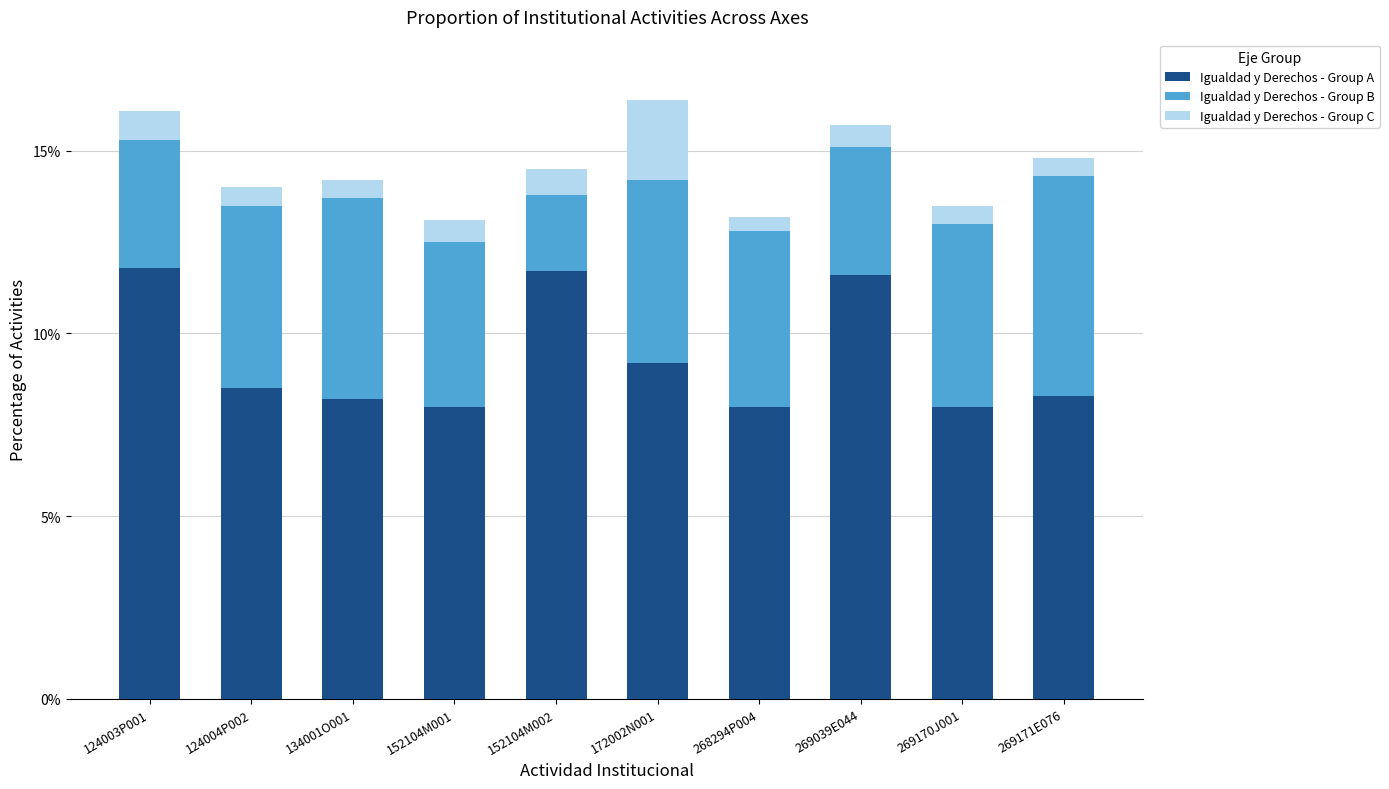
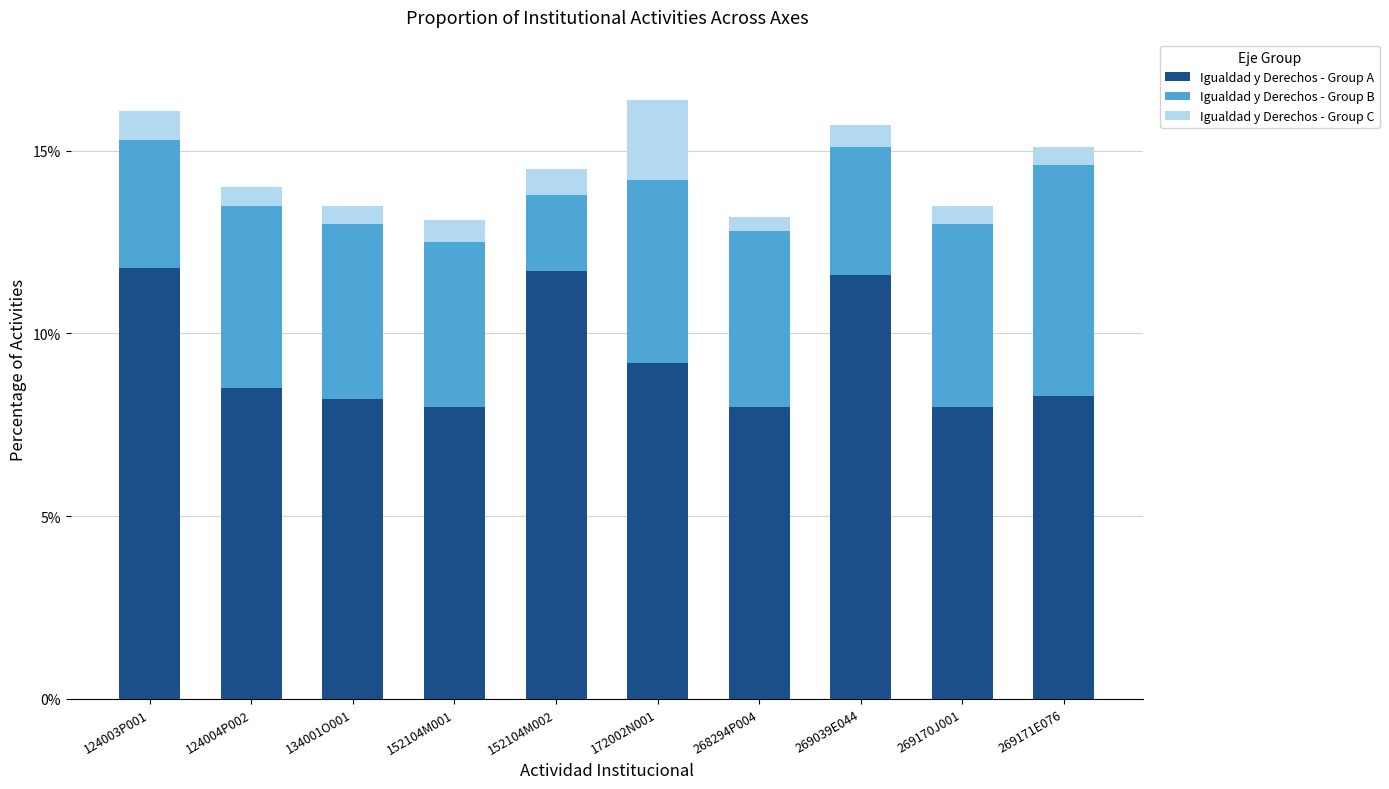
Igualdad y Derechos - Group B, 134001O001: 5.5% -> 4.8%
Igualdad y Derechos - Group B, 269171E076: 6.0% -> 6.3%
